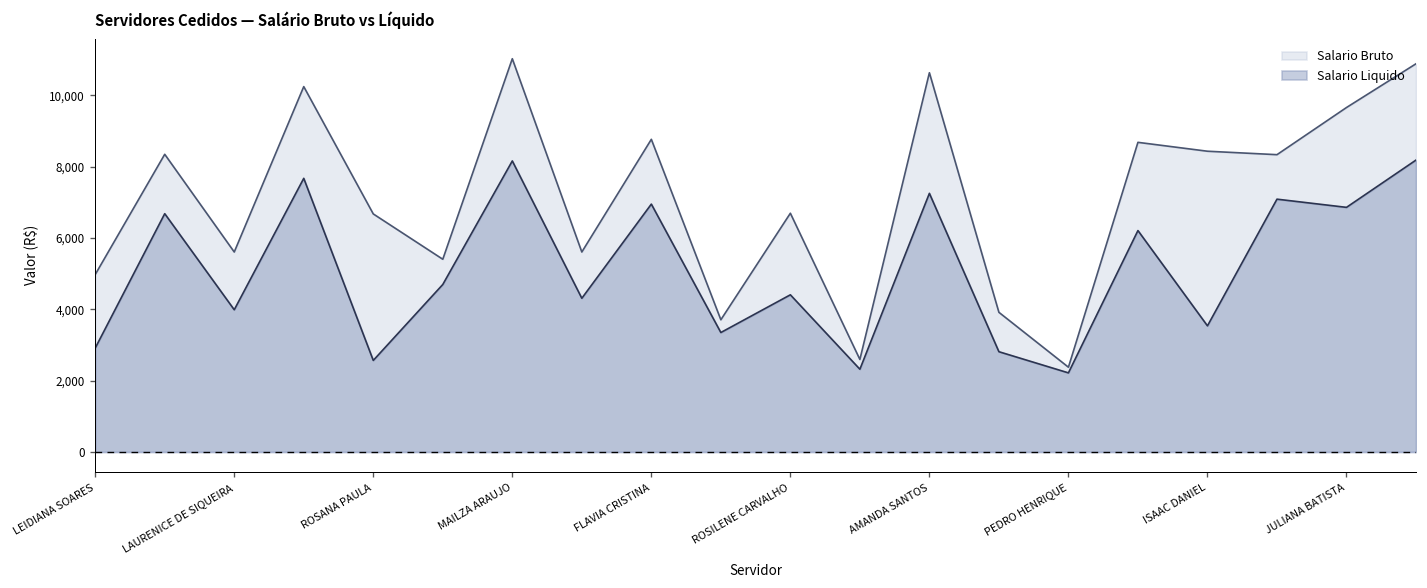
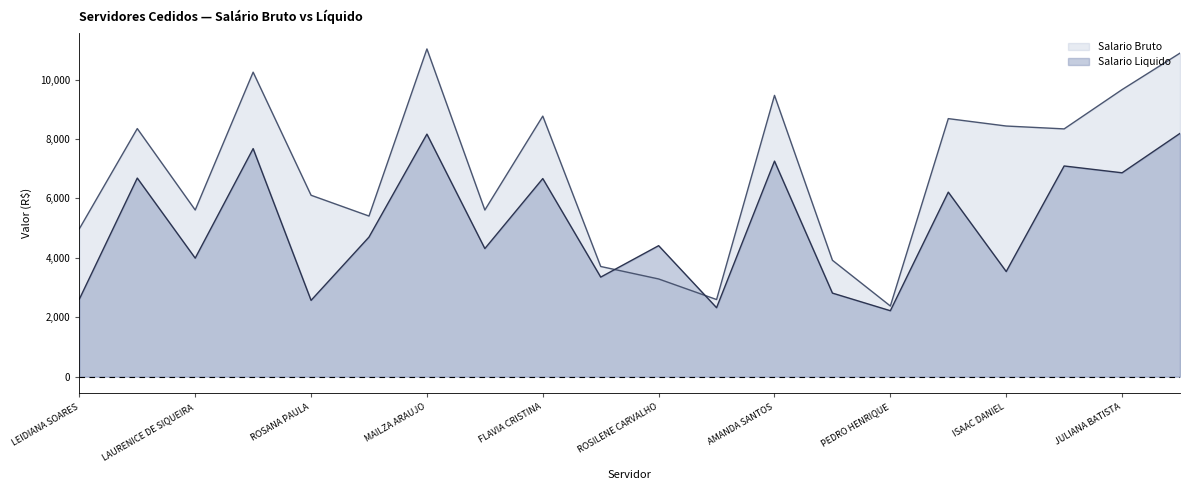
Salario Liquido, LEIDIANA SOARES: 2,900 -> 2,600
Salario Bruto, ROSANA PAULA: 6,700 -> 6,100
Salario Liquido, FLAVIA CRISTINA: 7,000 -> 6,700
Salario Bruto, ROSILENE CARVALHO: 6,700 -> 3,300
Salario Bruto, AMANDA SANTOS: 10,600 -> 9,500
